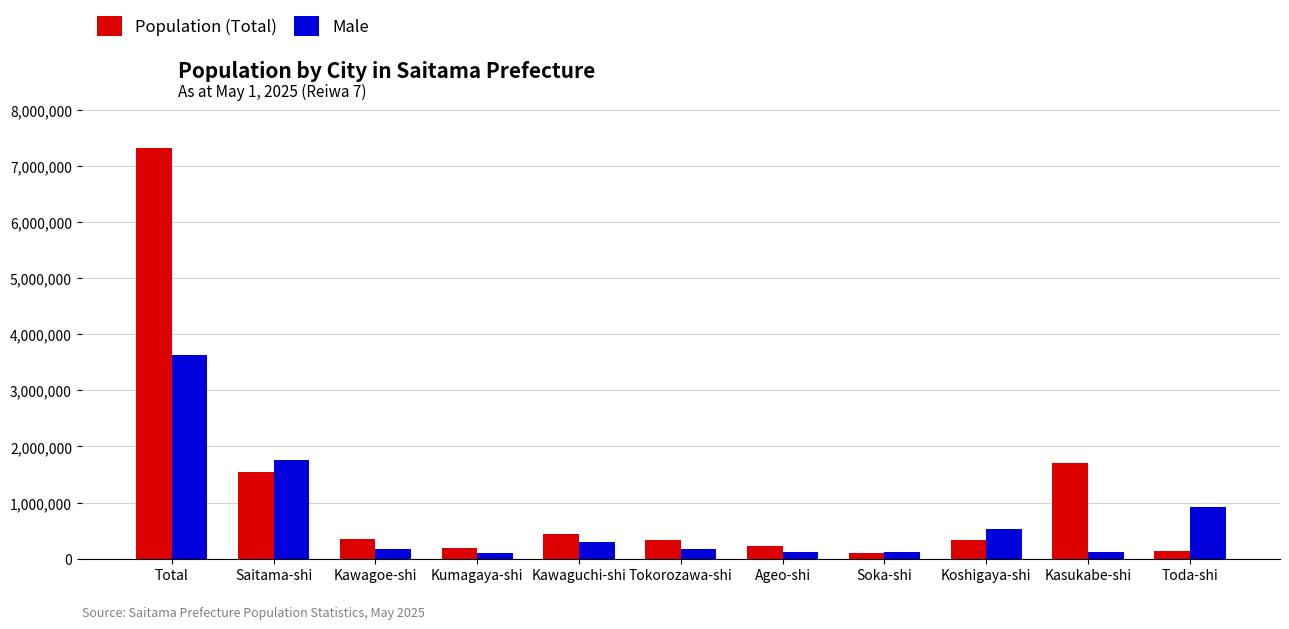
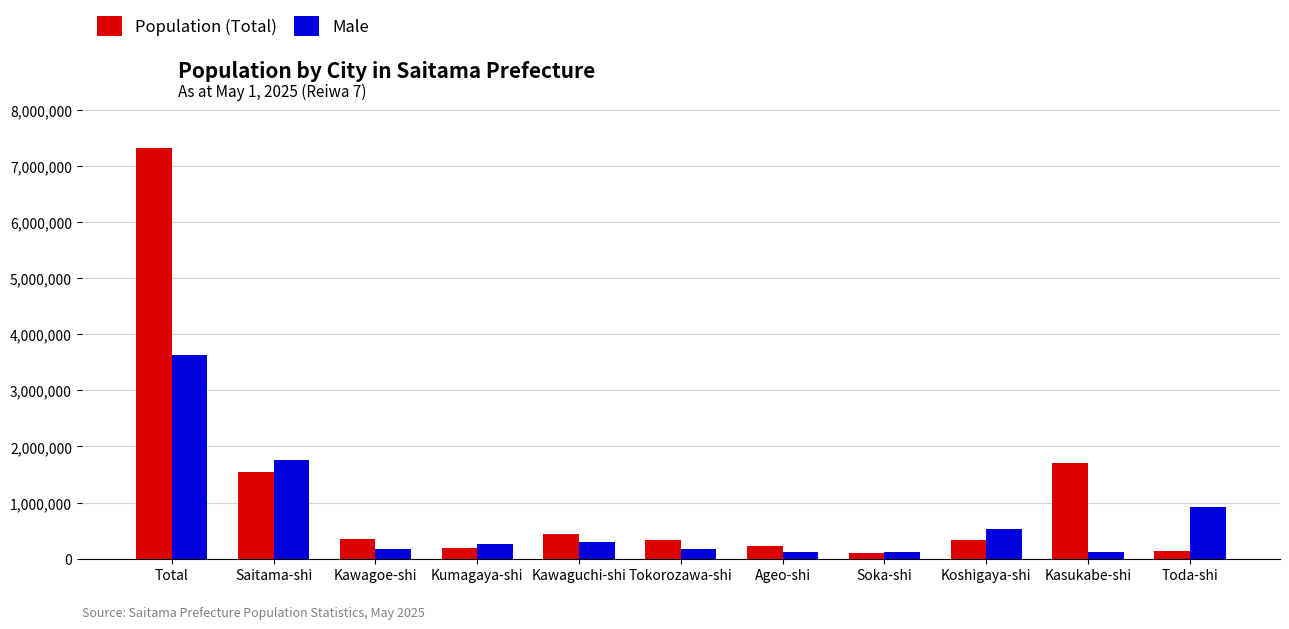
Male, Kumagaya-shi: 100,000 -> 300,000
